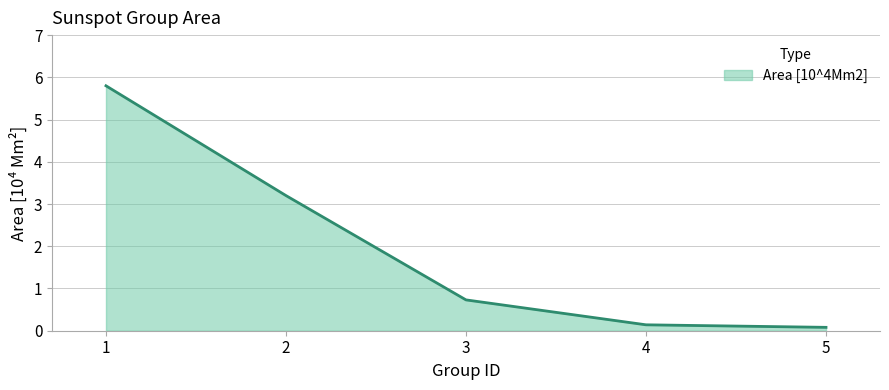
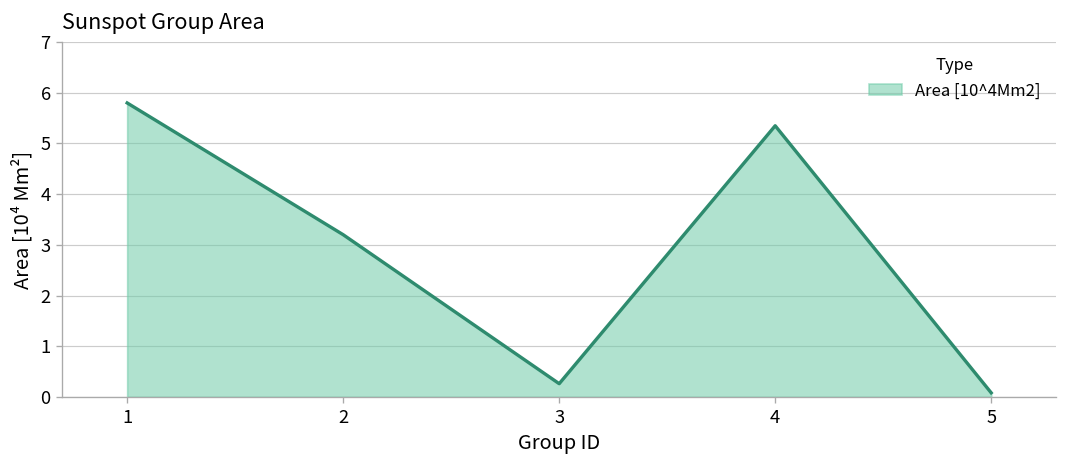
3: 0.7 -> 0.3
4: 0.1 -> 5.4
